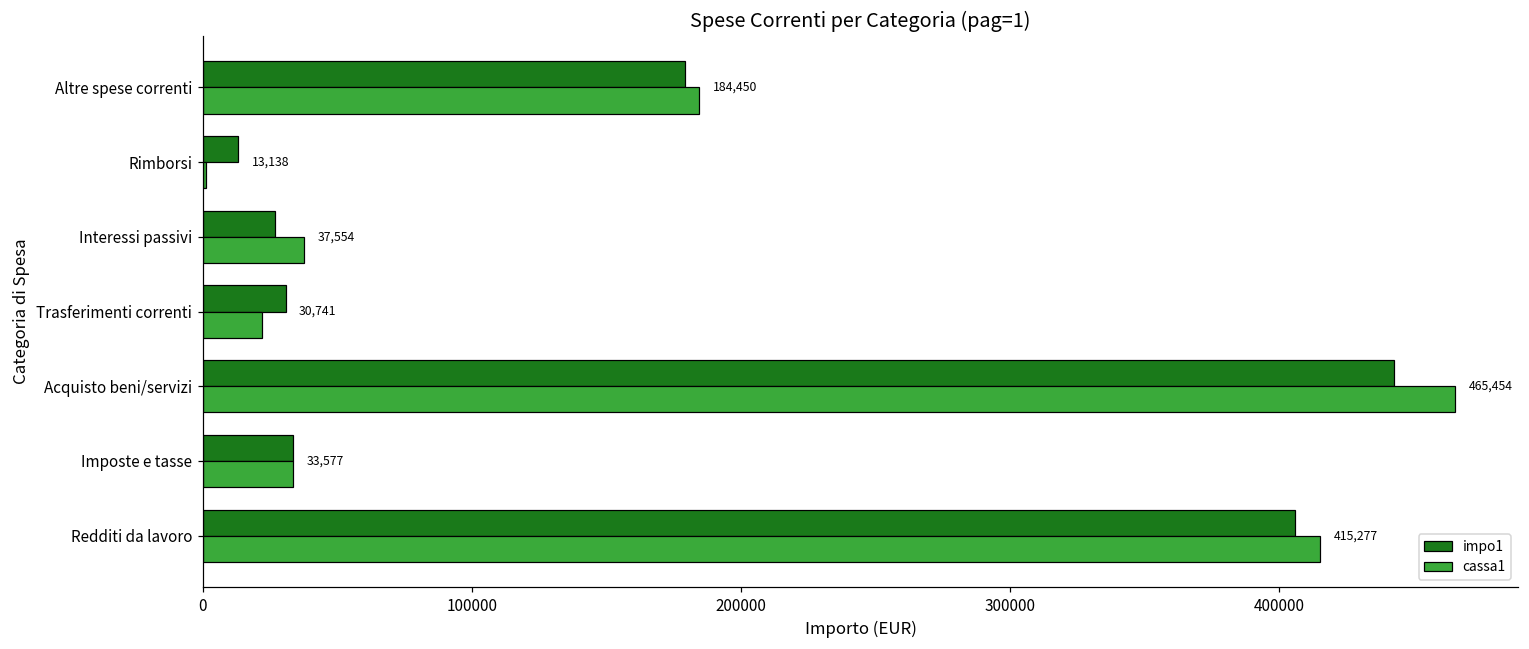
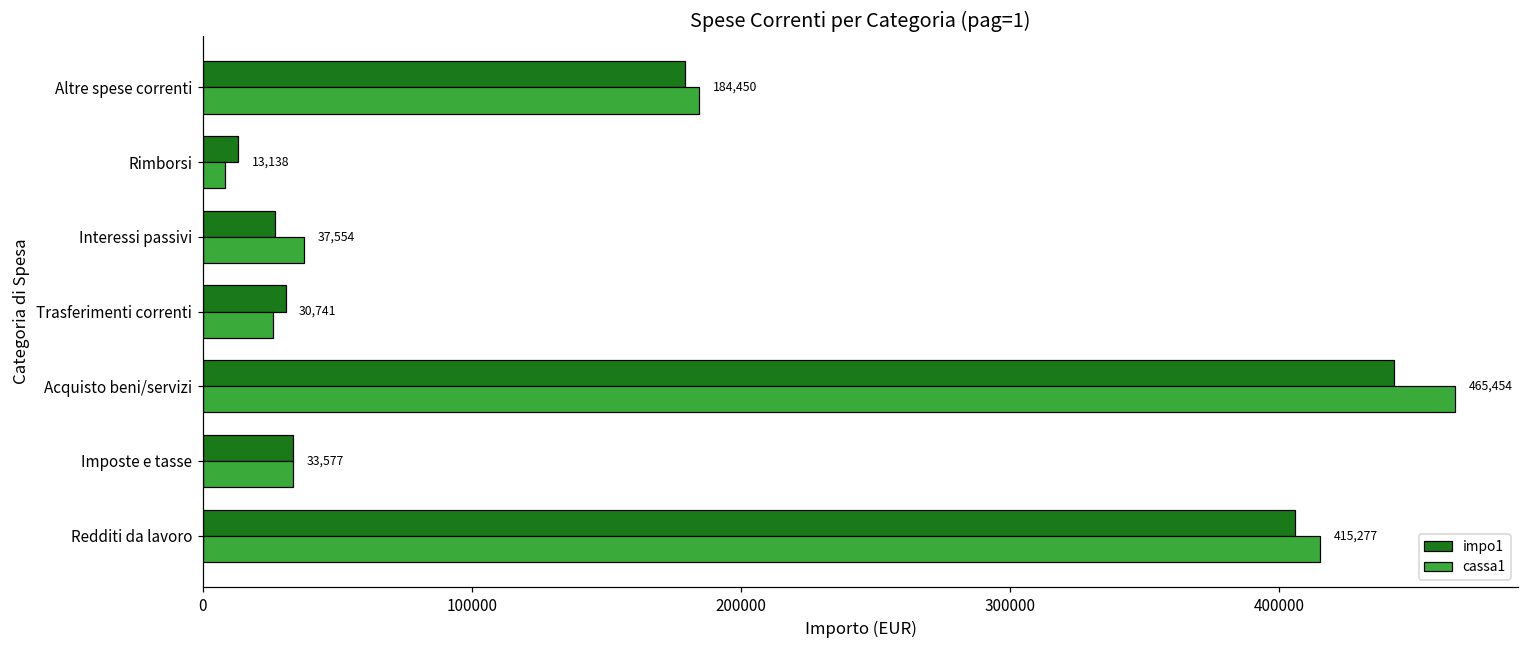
cassa1, Rimborsi: 1000 -> 8000
cassa1, Trasferimenti correnti: 22000 -> 26000
